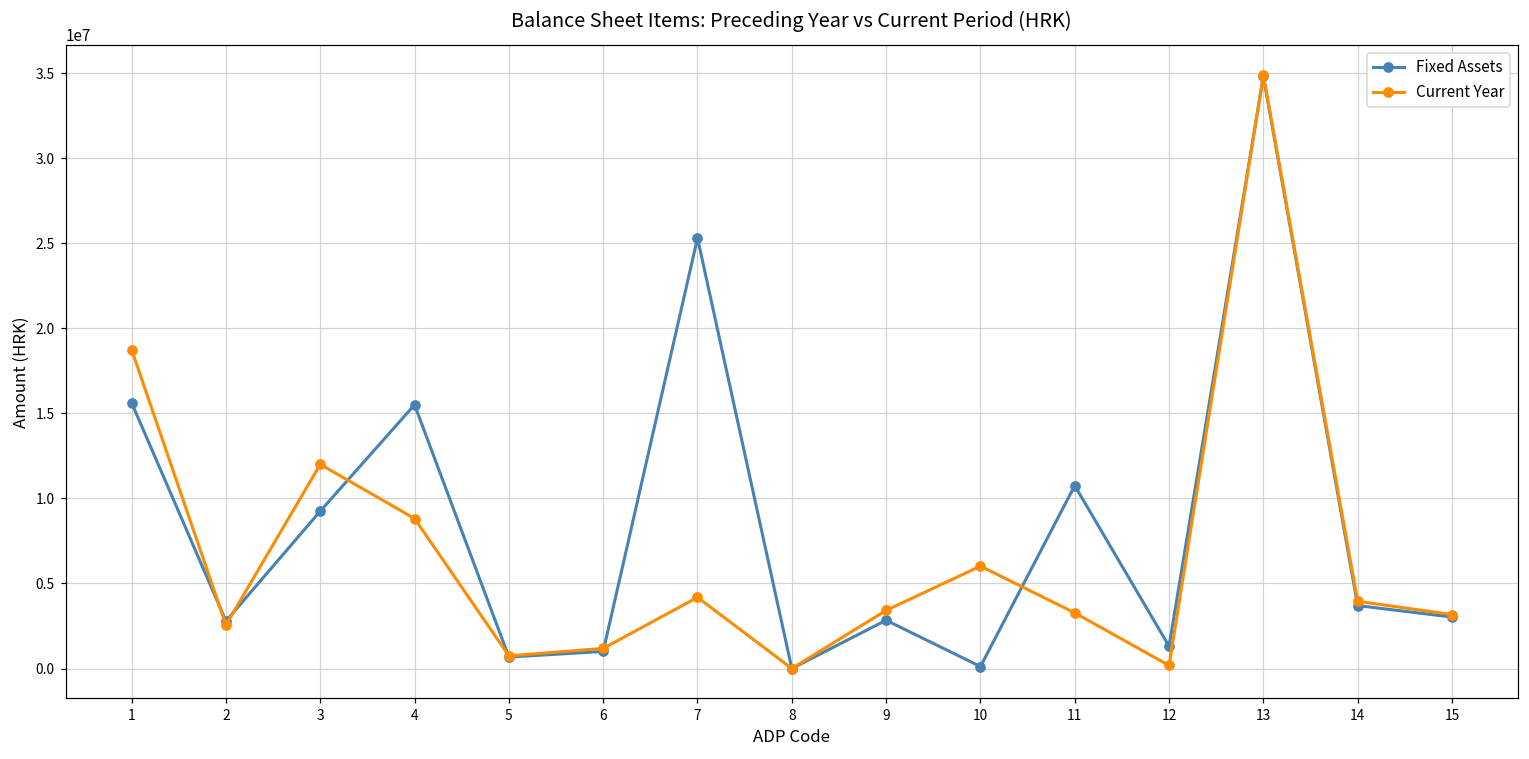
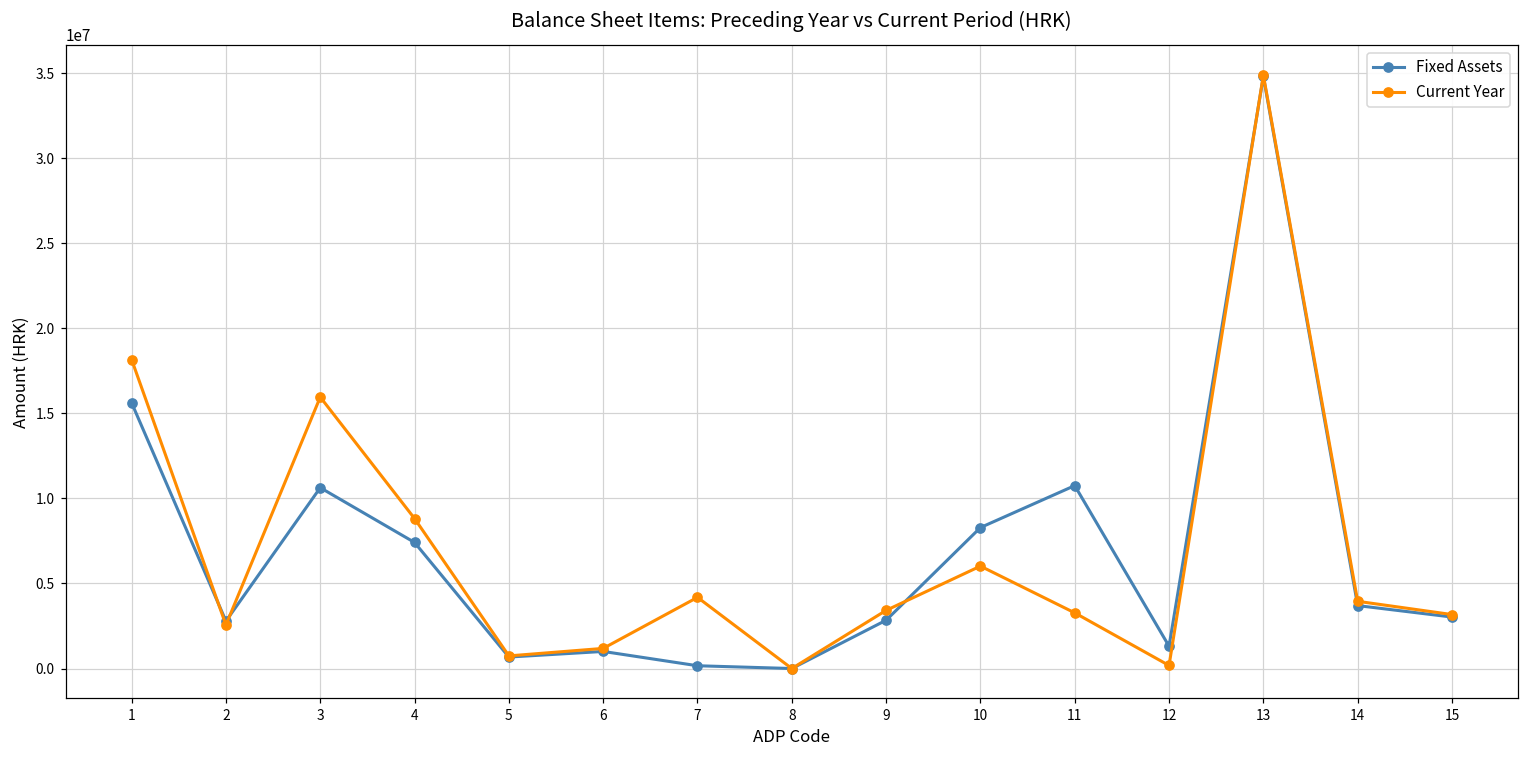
Current Year, 1: 18700000 -> 18200000
Fixed Assets, 3: 9300000 -> 10600000
Current Year, 3: 12000000 -> 16000000
Fixed Assets, 4: 15500000 -> 7400000
Fixed Assets, 7: 25300000 -> 200000
Fixed Assets, 10: 100000 -> 8300000
